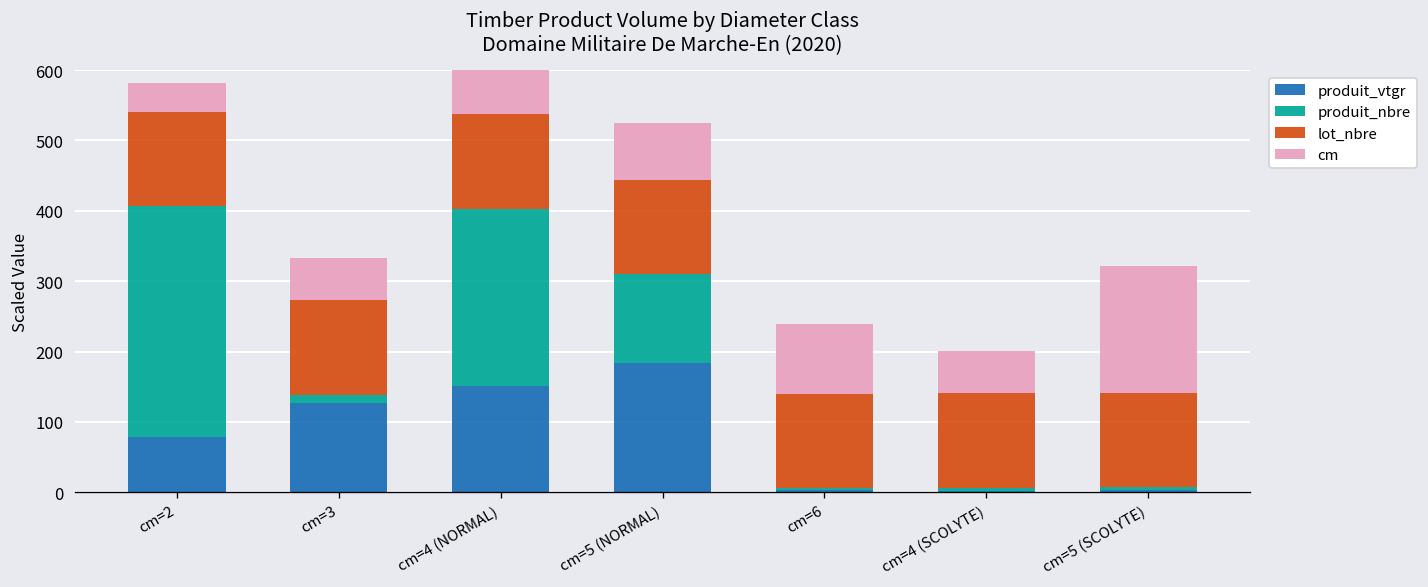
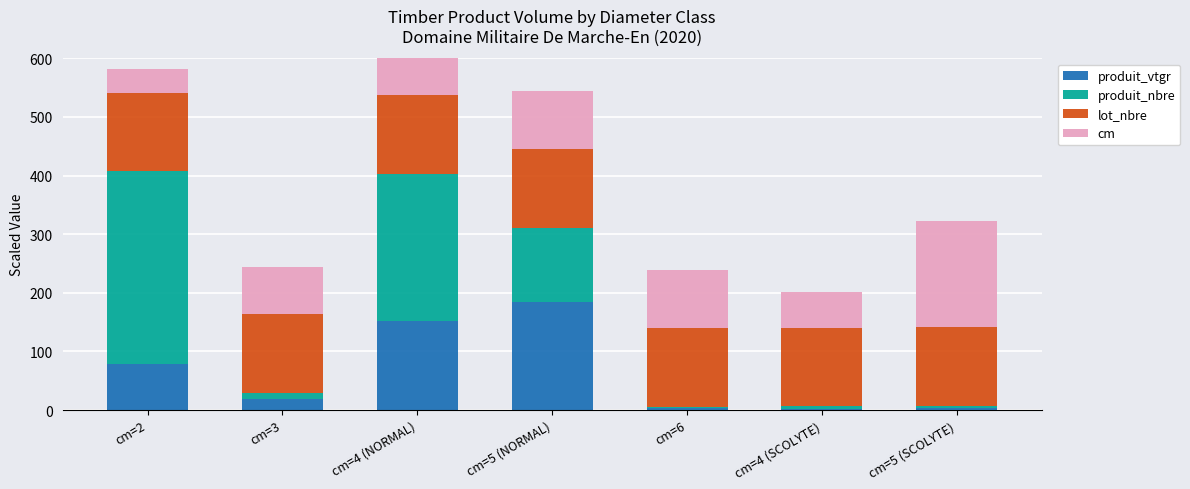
produit_vtgr, cm=3: 130 -> 20
cm, cm=3: 60 -> 80
cm, cm=5 (NORMAL): 80 -> 100
